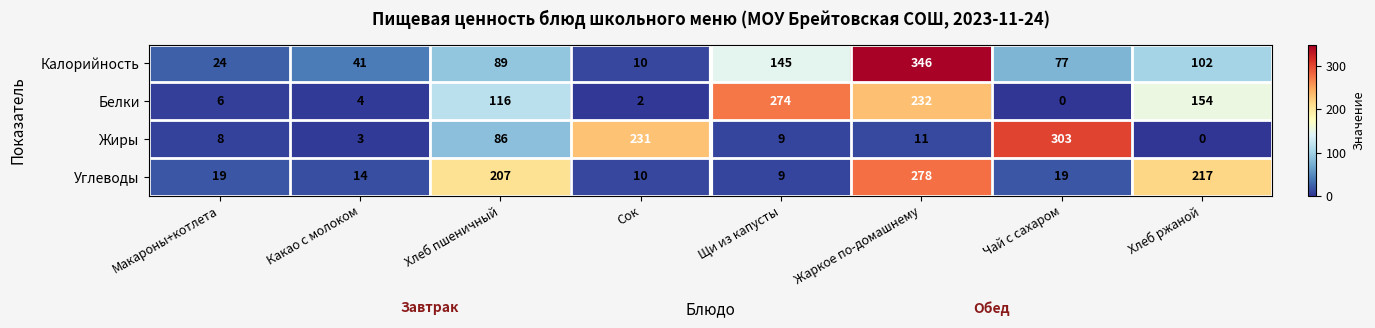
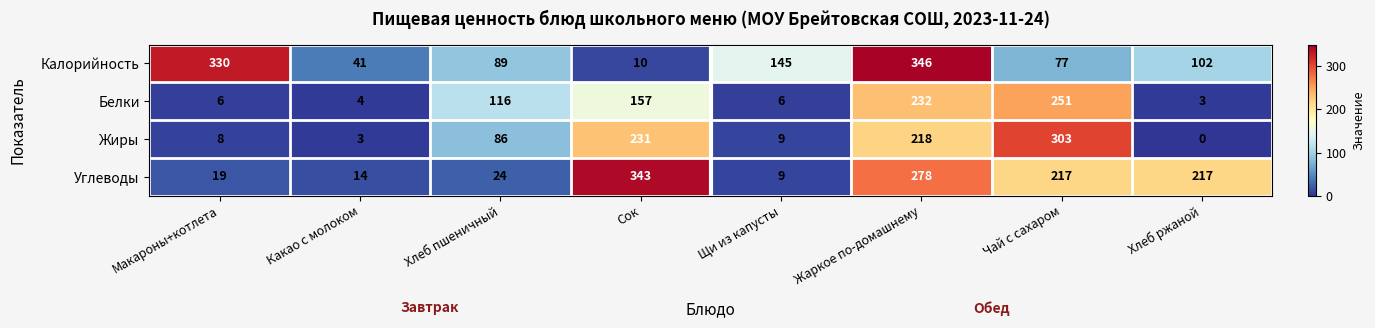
Калорийность, Макароны+котлета: 24 -> 330
Белки, Сок: 2 -> 157
Белки, Щи из капусты: 274 -> 6
Белки, Чай с сахаром: 0 -> 251
Белки, Хлеб ржаной: 154 -> 3
Жиры, Жаркое по-домашнему: 11 -> 218
Углеводы, Хлеб пшеничный: 207 -> 24
Углеводы, Сок: 10 -> 343
Углеводы, Чай с сахаром: 19 -> 217
